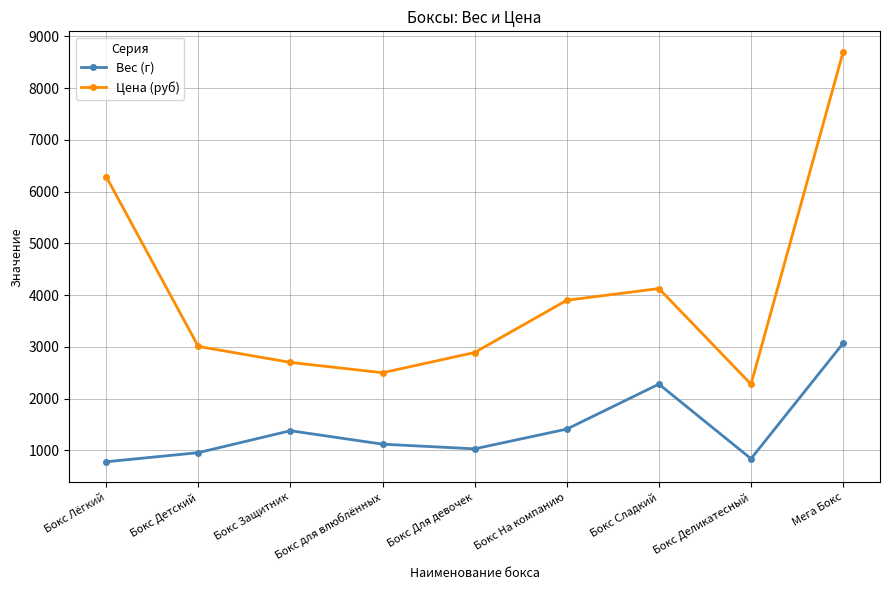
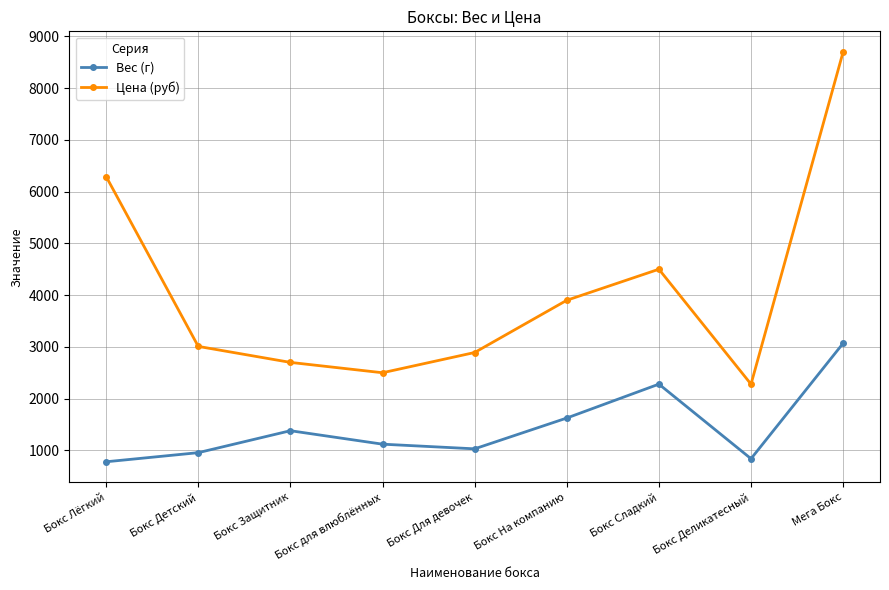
Вес (г), Бокс На компанию: 1400 -> 1600
Цена (руб), Бокс Сладкий: 4100 -> 4500
